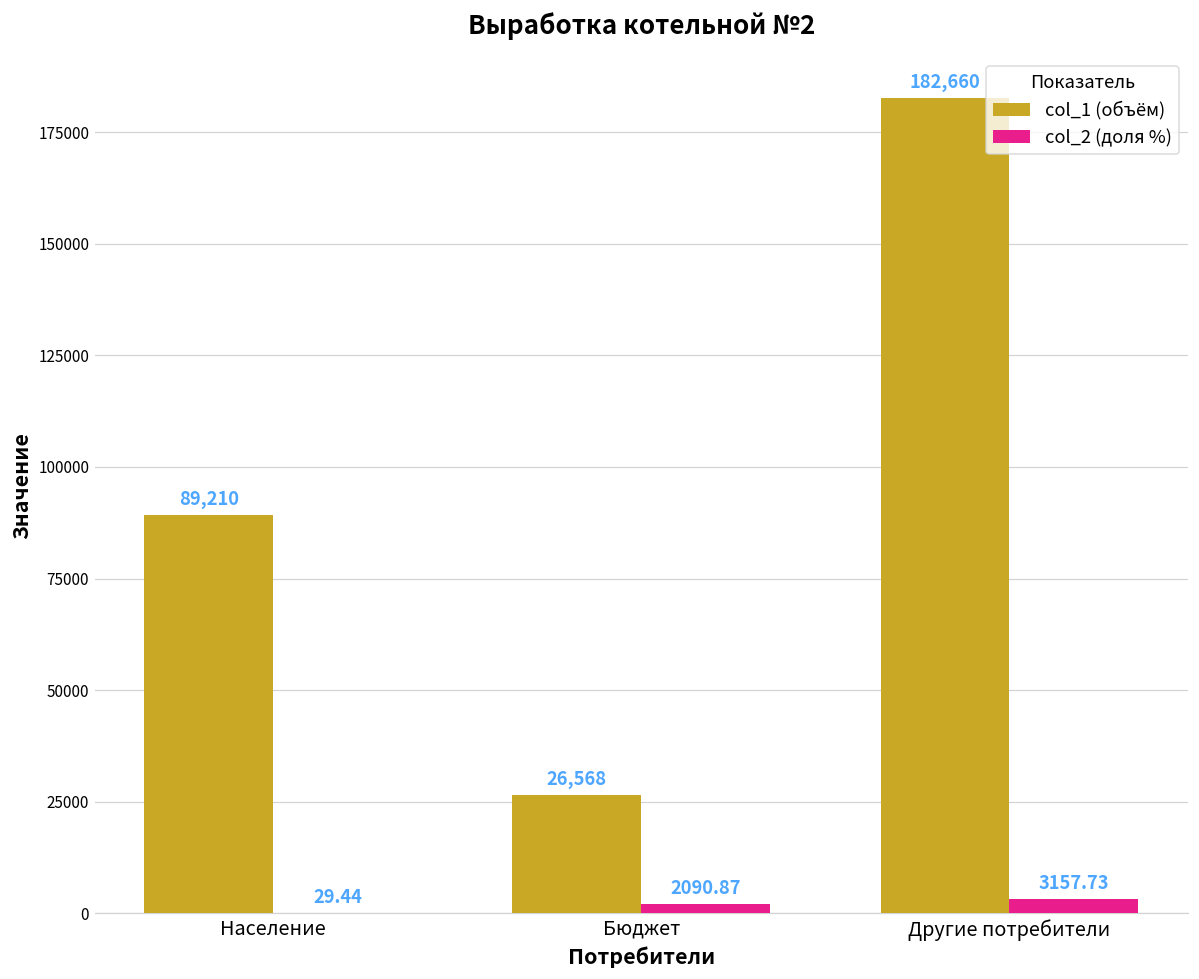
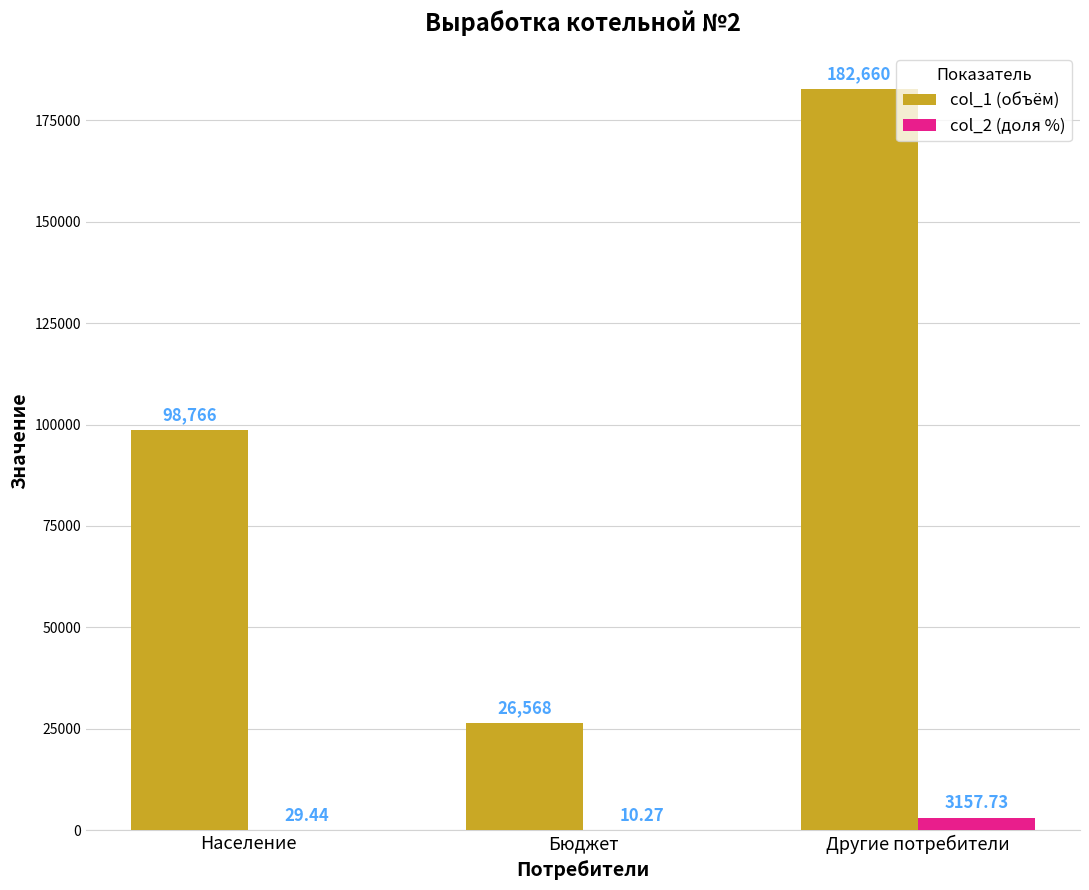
col_1 (объём), Население: 89,210 -> 98,766
col_2 (доля %), Бюджет: 2090.87 -> 10.27
